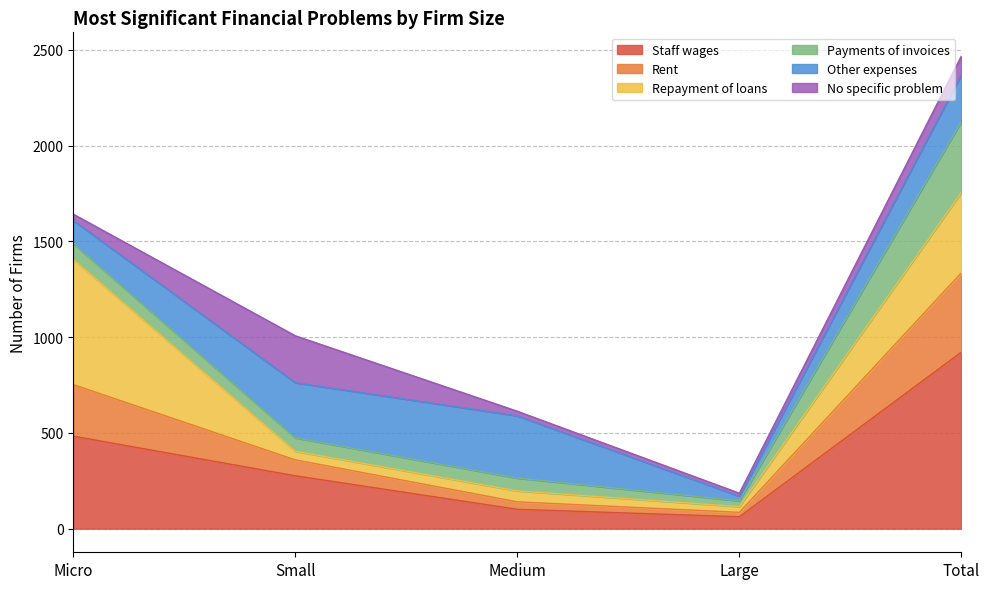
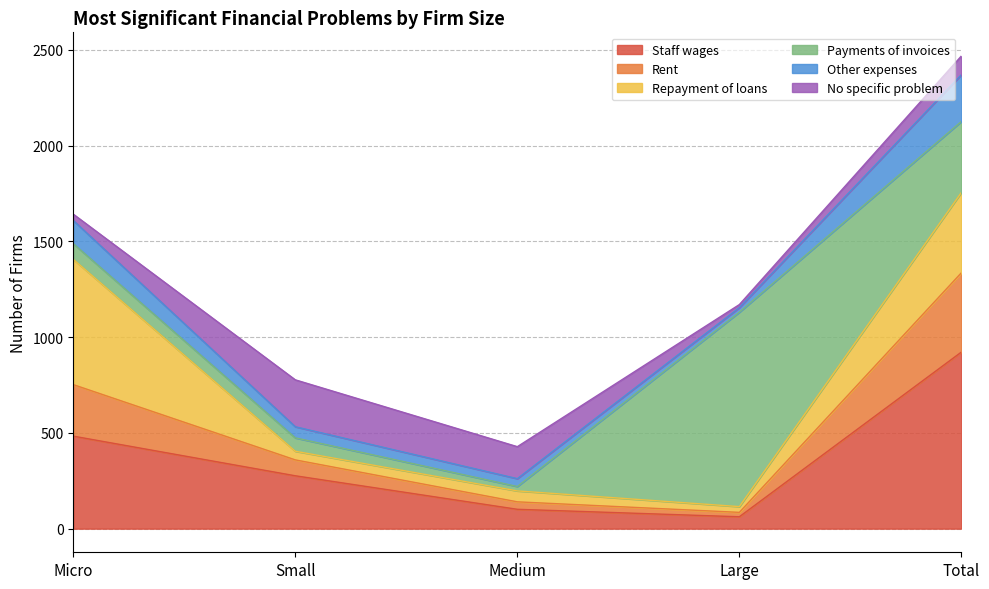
Other expenses, Small: 290 -> 60
Payments of invoices, Medium: 70 -> 20
Other expenses, Medium: 330 -> 40
No specific problem, Medium: 20 -> 170
Payments of invoices, Large: 30 -> 1020
